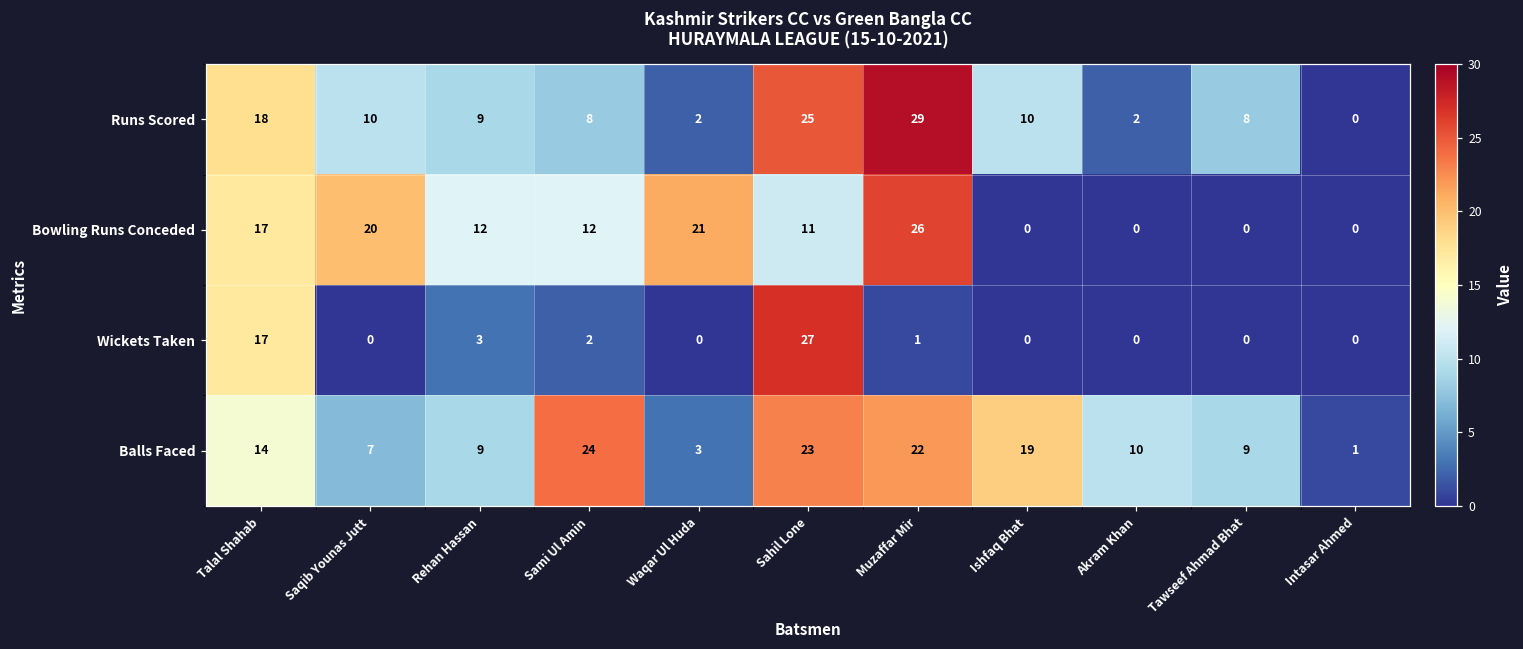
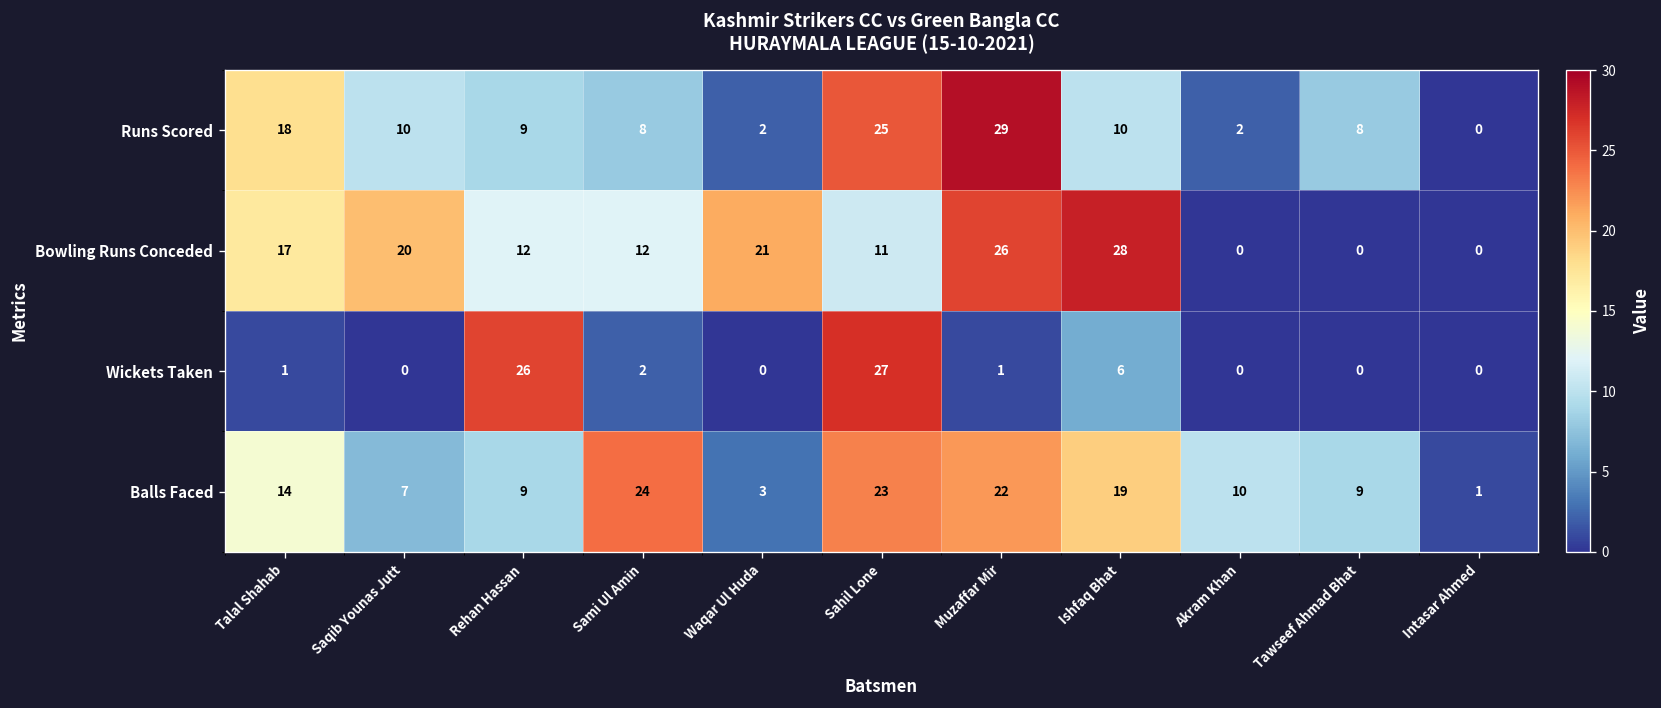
Bowling Runs Conceded, Ishfaq Bhat: 0 -> 28
Wickets Taken, Talal Shahab: 17 -> 1
Wickets Taken, Rehan Hassan: 3 -> 26
Wickets Taken, Ishfaq Bhat: 0 -> 6
